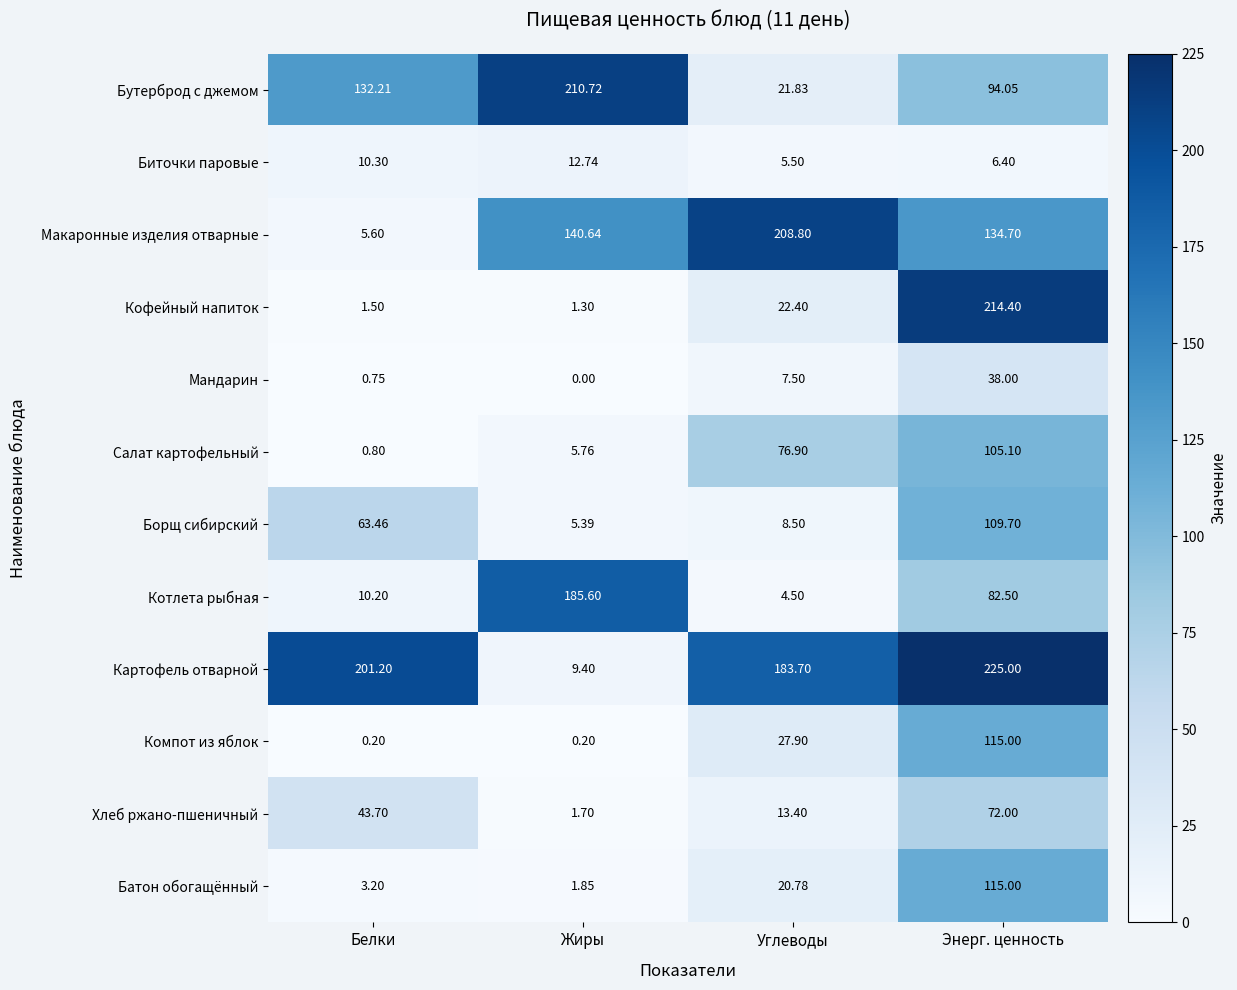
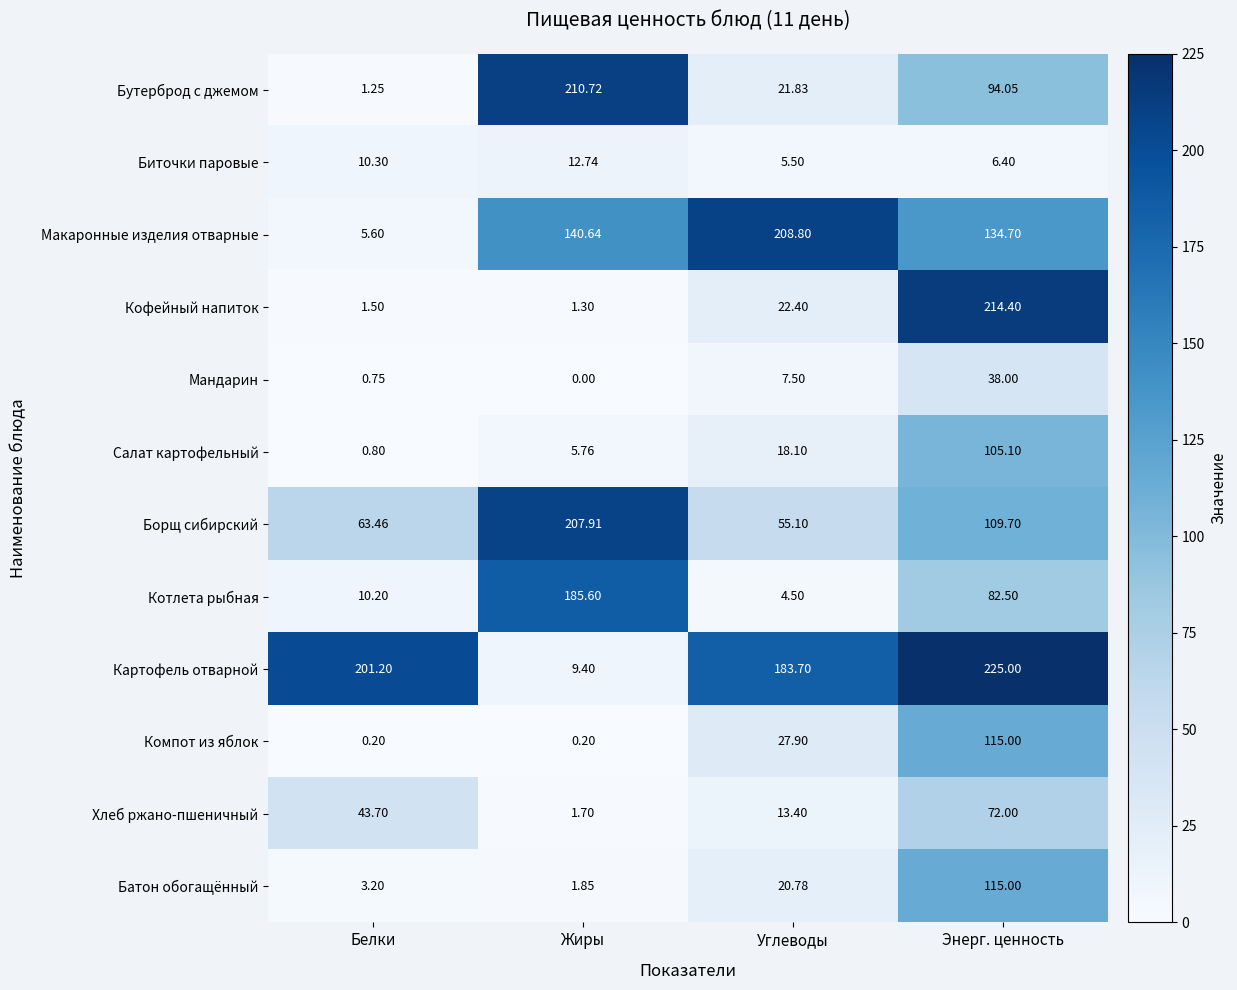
Бутерброд с джемом, Белки: 132.21 -> 1.25
Салат картофельный, Углеводы: 76.90 -> 18.10
Борщ сибирский, Жиры: 5.39 -> 207.91
Борщ сибирский, Углеводы: 8.50 -> 55.10
